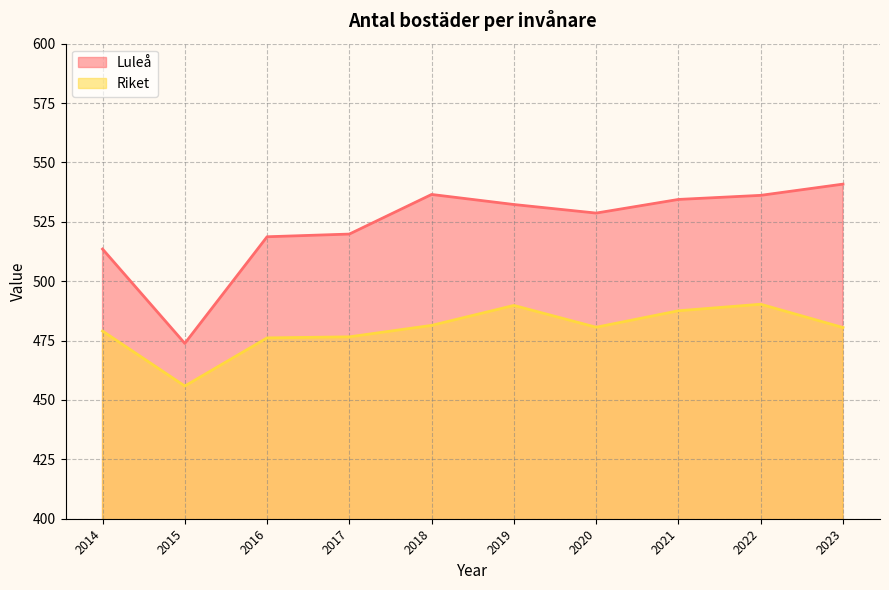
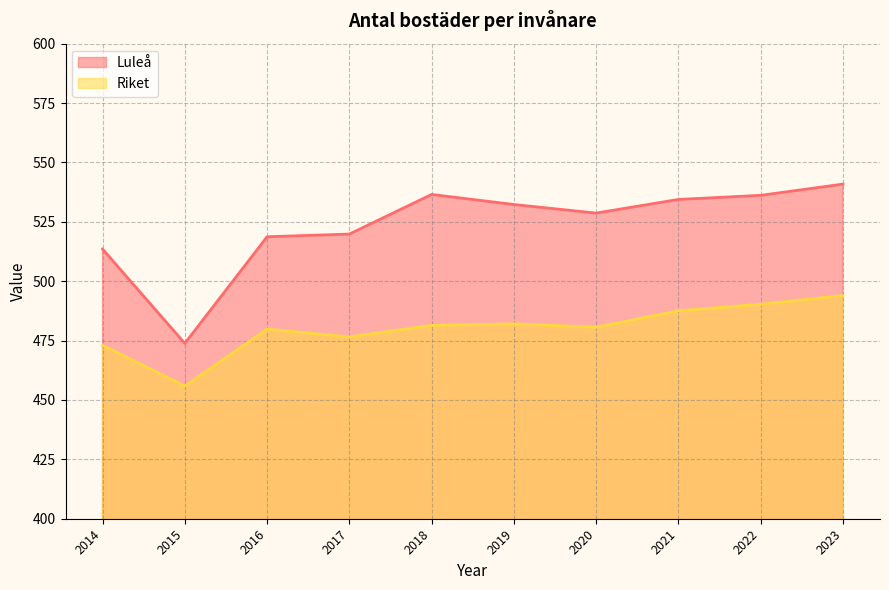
Riket, 2014: 479 -> 473
Riket, 2016: 476 -> 480
Riket, 2019: 490 -> 482
Riket, 2023: 480 -> 494
